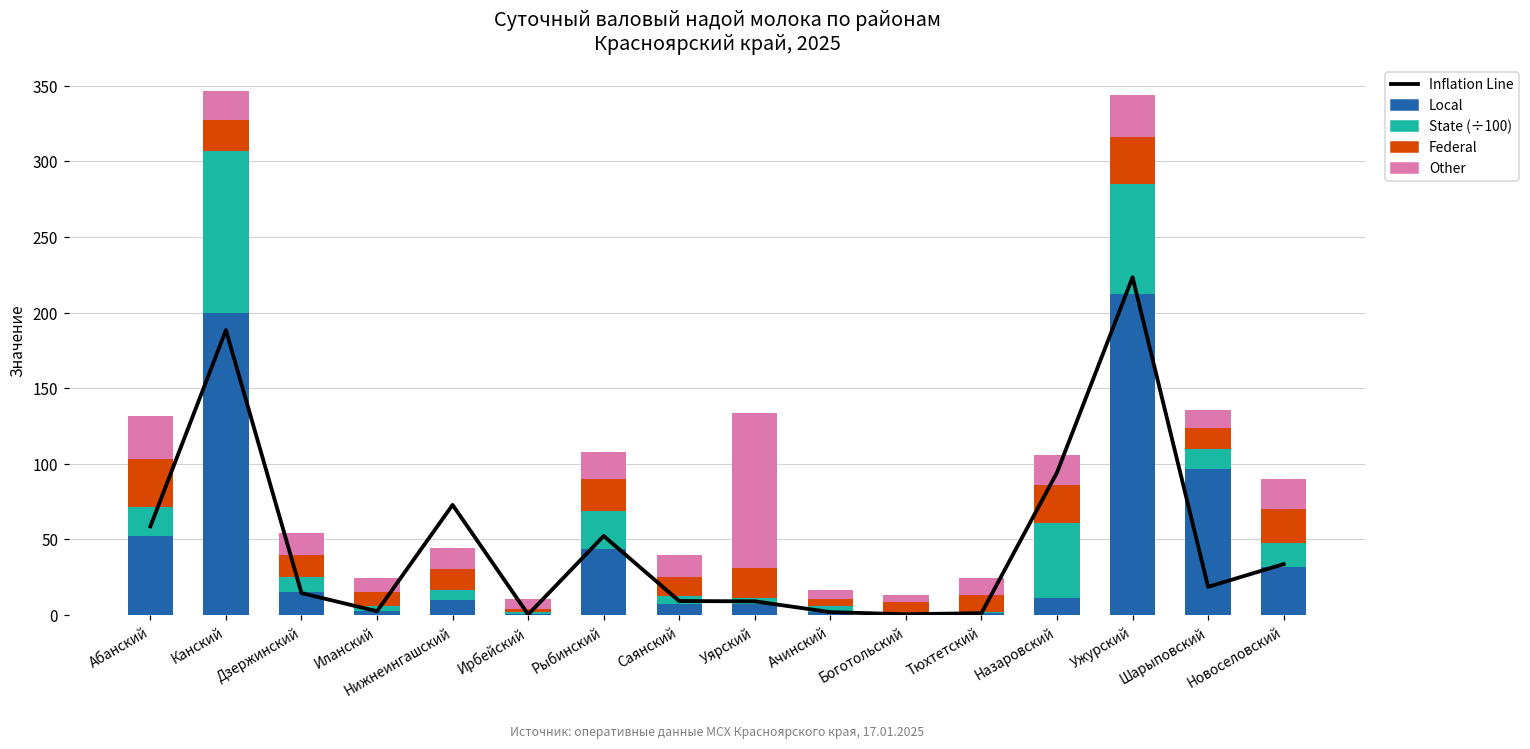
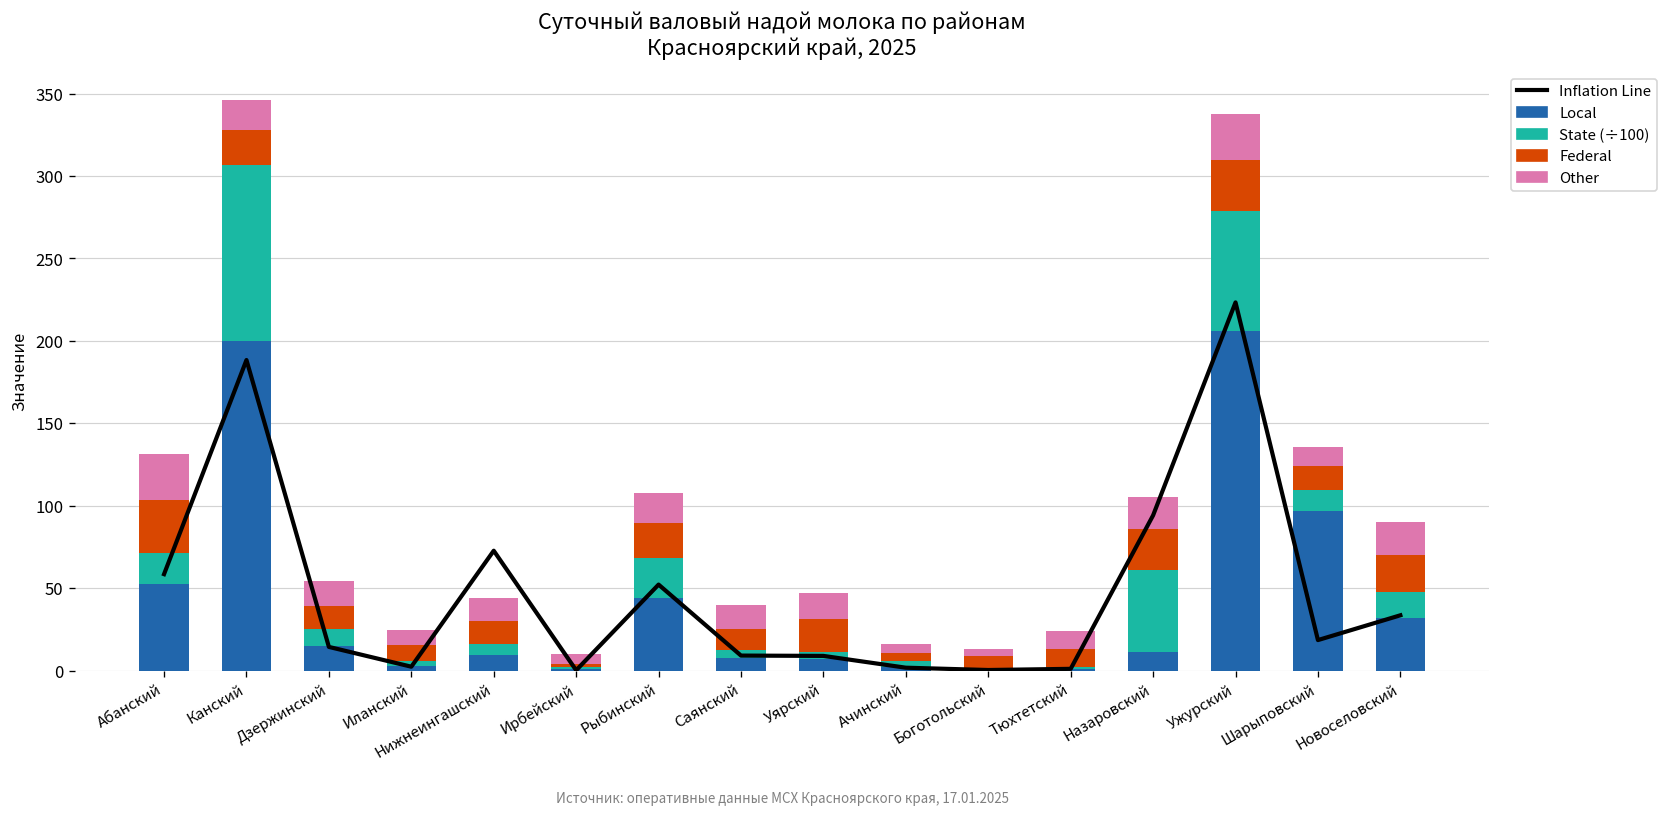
Other, Уярский: 102 -> 16
Local, Ужурский: 212 -> 206
